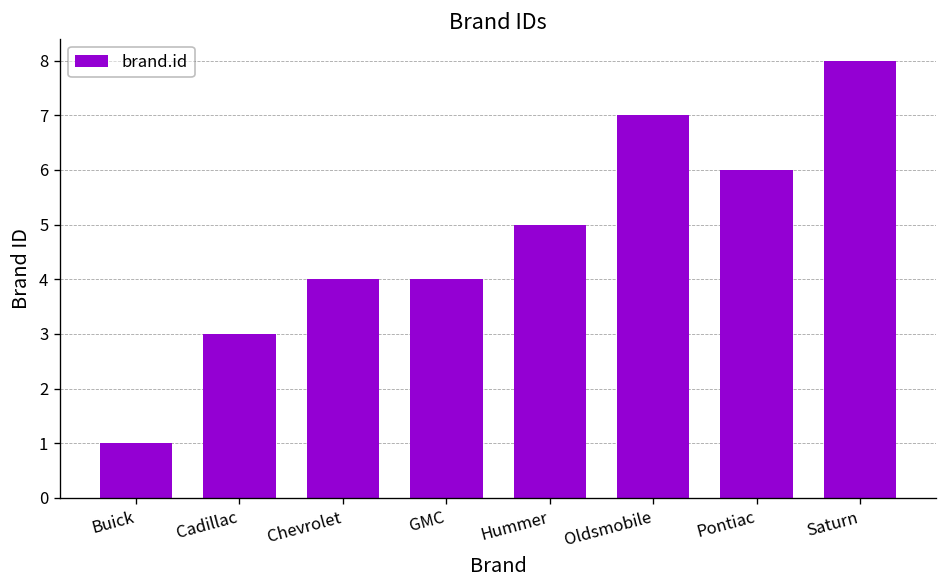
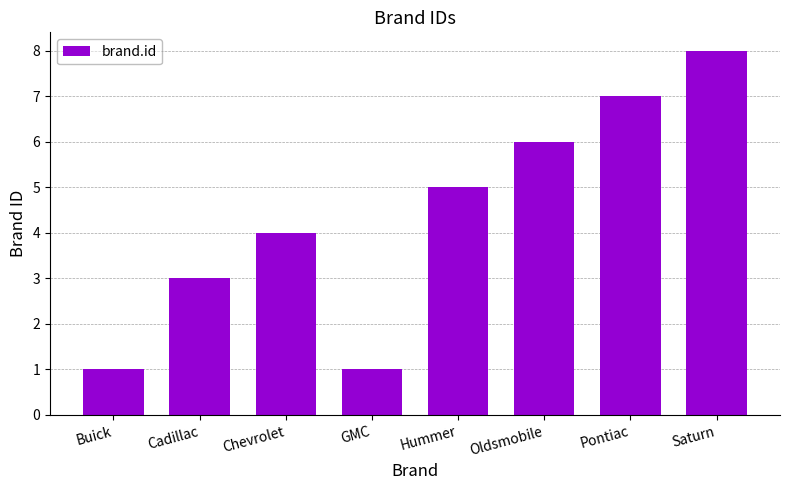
GMC: 4 -> 1
Oldsmobile: 7 -> 6
Pontiac: 6 -> 7
